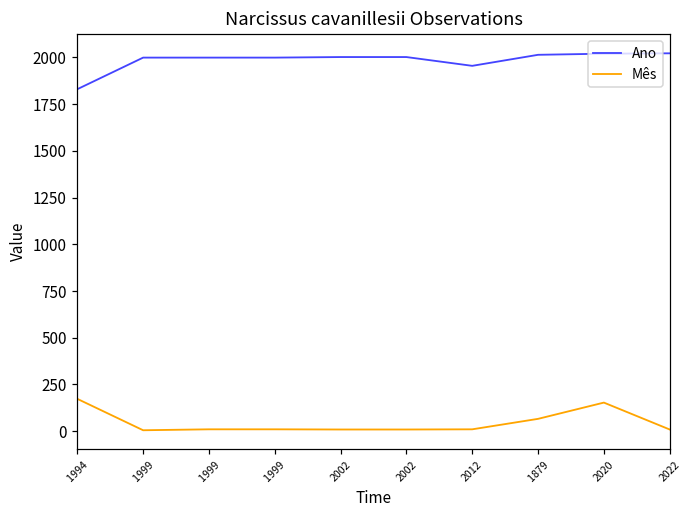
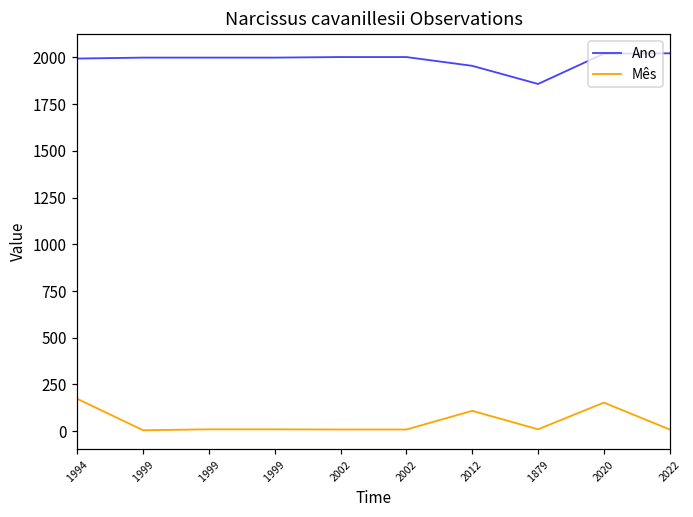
Ano, 1994: 1830 -> 1990
Mês, 2012: 10 -> 110
Ano, 1879: 2010 -> 1860
Mês, 1879: 70 -> 10
